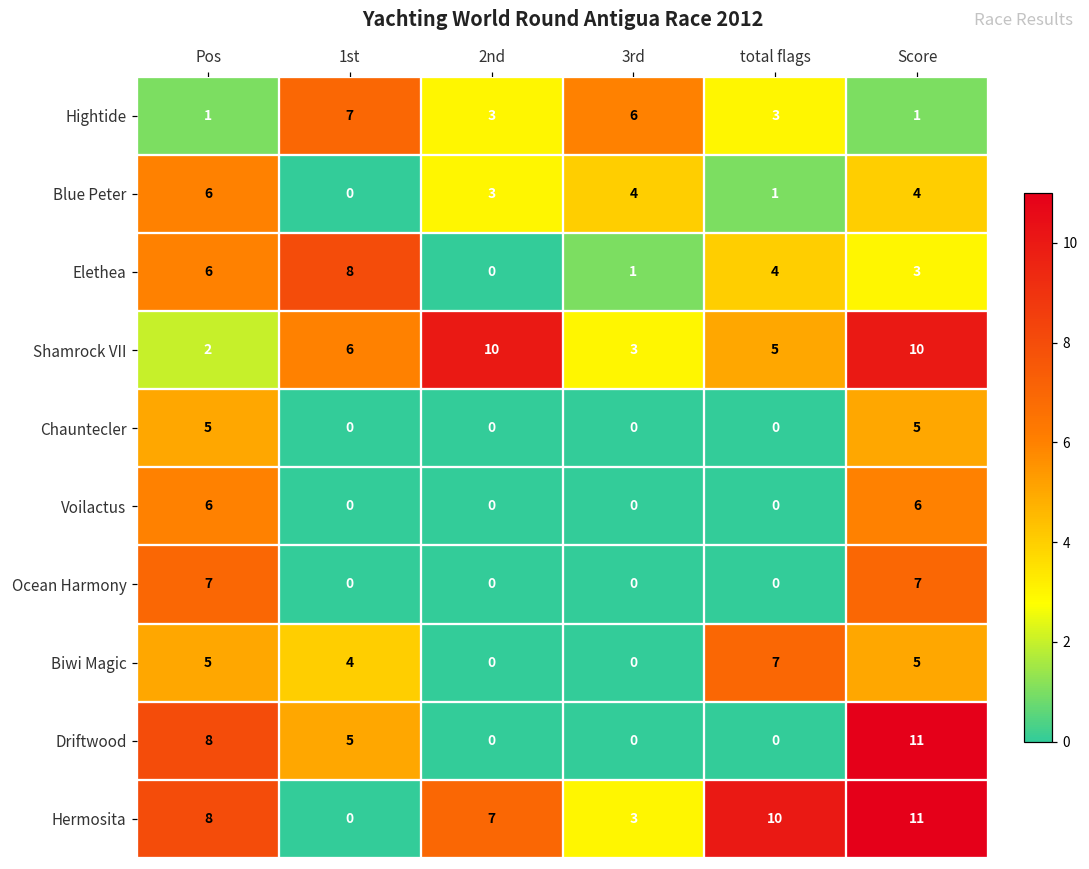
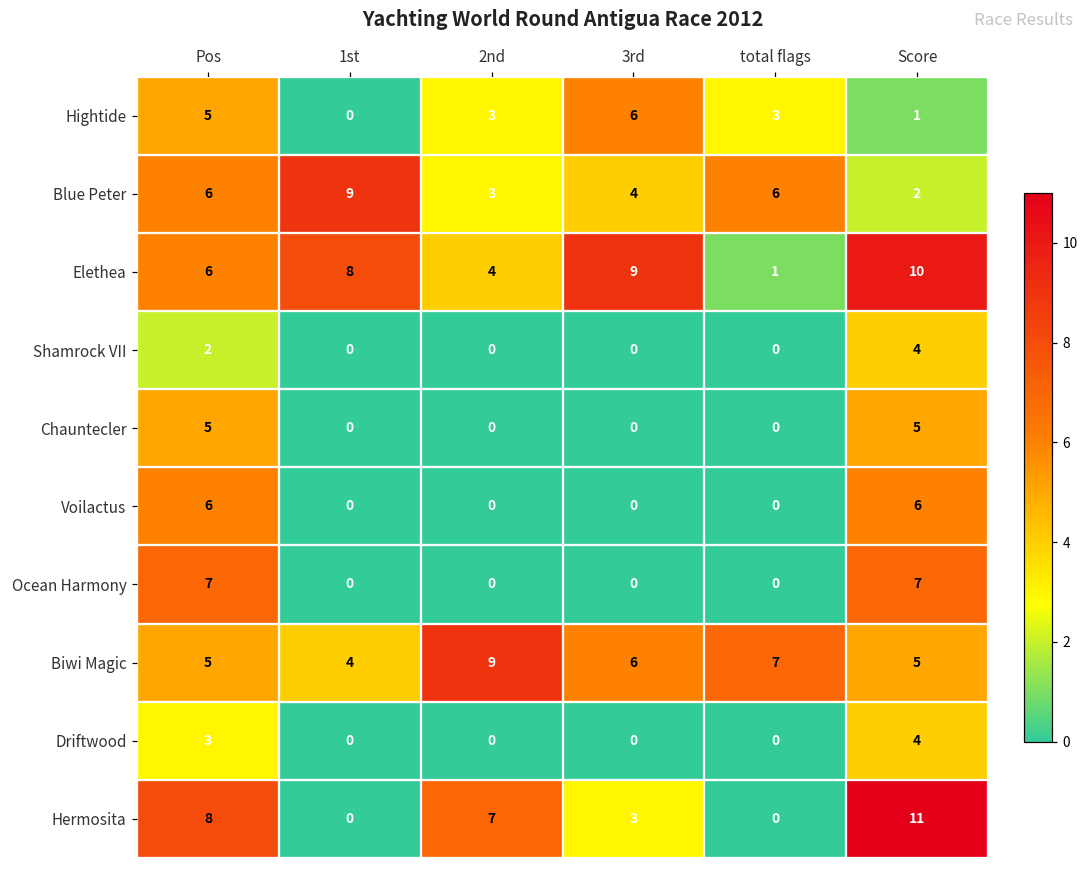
Hightide, Pos: 1 -> 5
Hightide, 1st: 7 -> 0
Blue Peter, 1st: 0 -> 9
Blue Peter, total flags: 1 -> 6
Blue Peter, Score: 4 -> 2
Elethea, 2nd: 0 -> 4
Elethea, 3rd: 1 -> 9
Elethea, total flags: 4 -> 1
Elethea, Score: 3 -> 10
Shamrock VII, 1st: 6 -> 0
Shamrock VII, 2nd: 10 -> 0
Shamrock VII, 3rd: 3 -> 0
Shamrock VII, total flags: 5 -> 0
Shamrock VII, Score: 10 -> 4
Biwi Magic, 2nd: 0 -> 9
Biwi Magic, 3rd: 0 -> 6
Driftwood, Pos: 8 -> 3
Driftwood, 1st: 5 -> 0
Driftwood, Score: 11 -> 4
Hermosita, total flags: 10 -> 0
